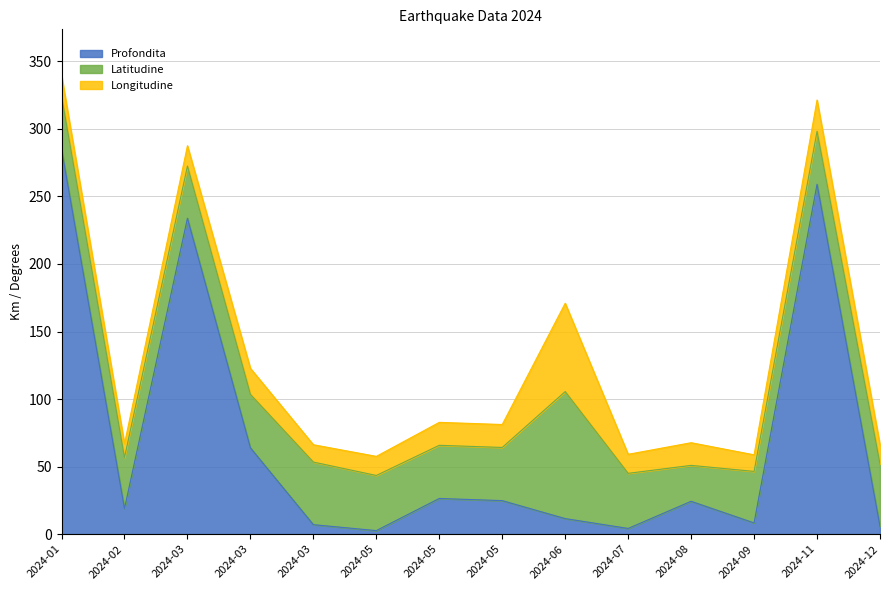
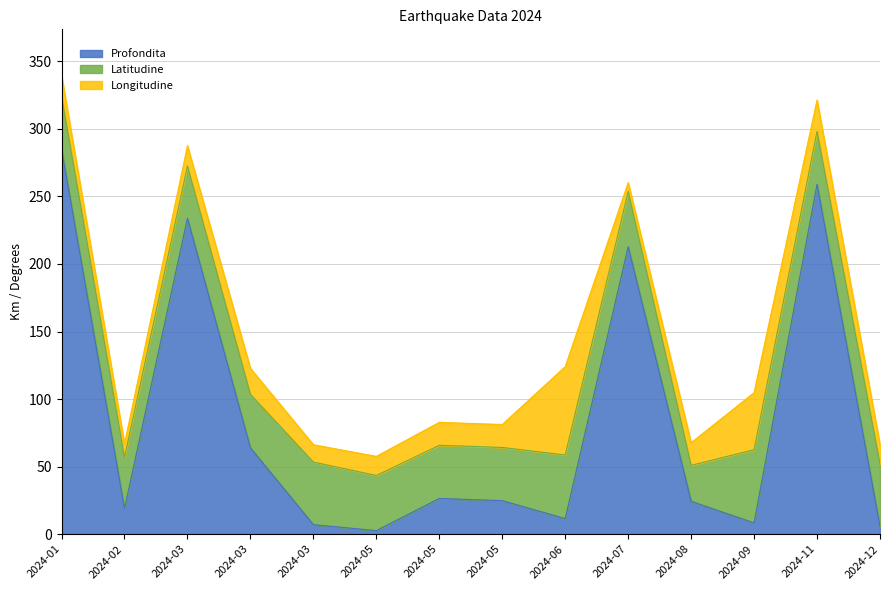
Latitudine, 2024-06: 94 -> 47
Profondita, 2024-07: 4 -> 213
Longitudine, 2024-07: 14 -> 7
Latitudine, 2024-09: 38 -> 54
Longitudine, 2024-09: 12 -> 42
